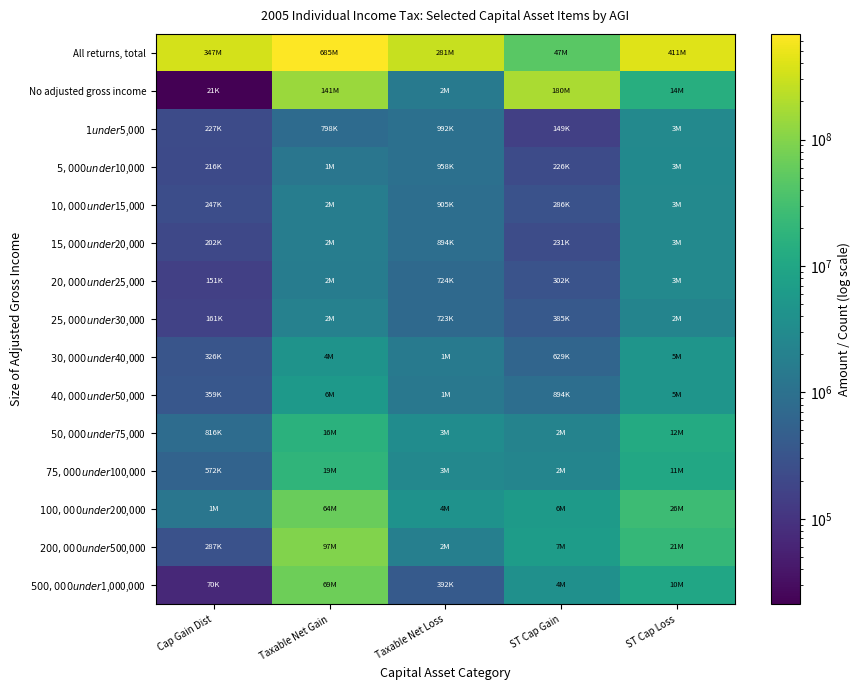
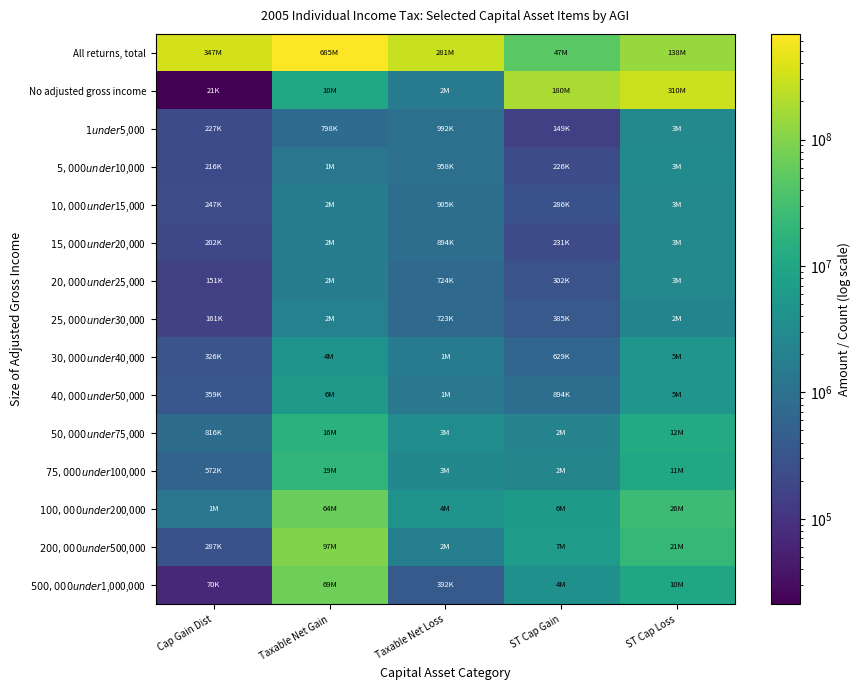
All returns, total, ST Cap Loss: 411M -> 138M
No adjusted gross income, Taxable Net Gain: 141M -> 10M
No adjusted gross income, ST Cap Loss: 14M -> 310M
